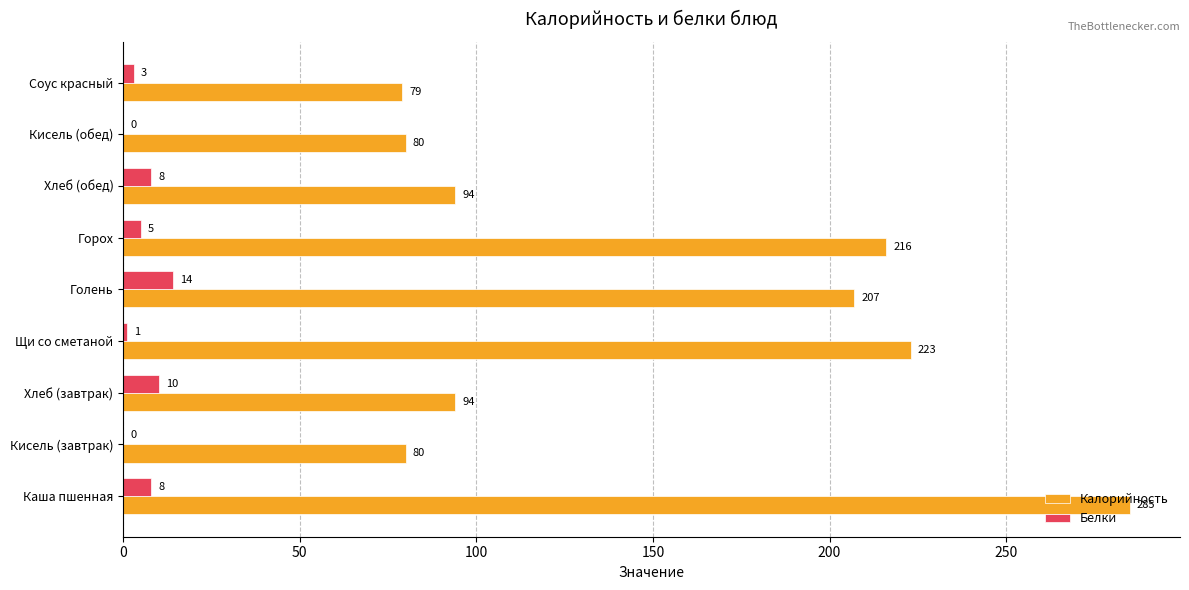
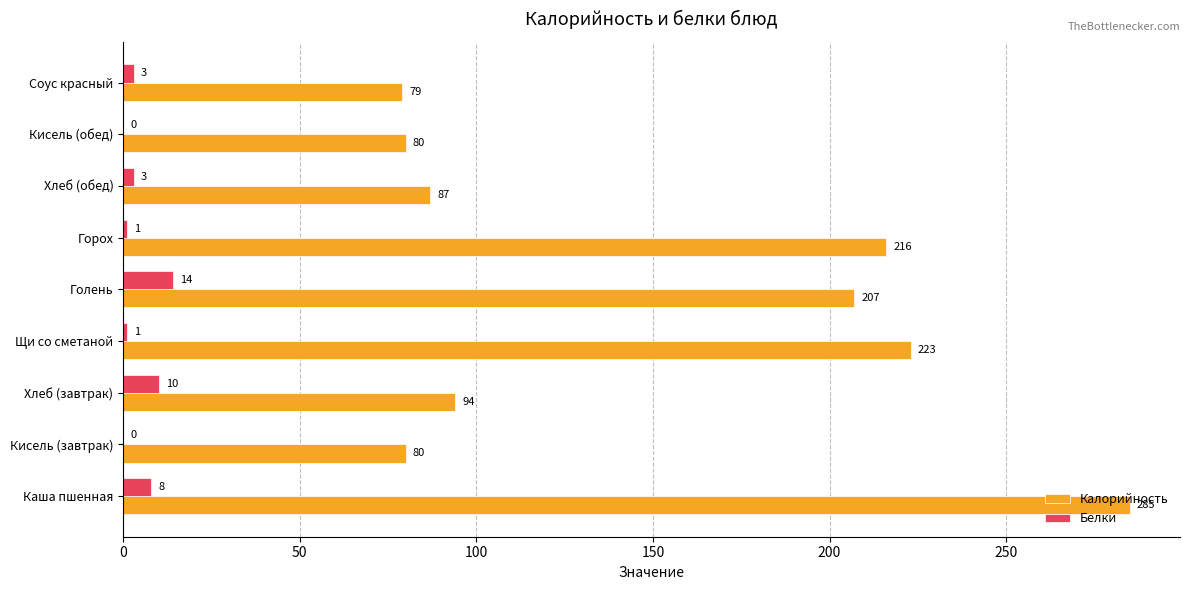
Белки, Хлеб (обед): 8 -> 3
Калорийность, Хлеб (обед): 94 -> 87
Белки, Горох: 5 -> 1
